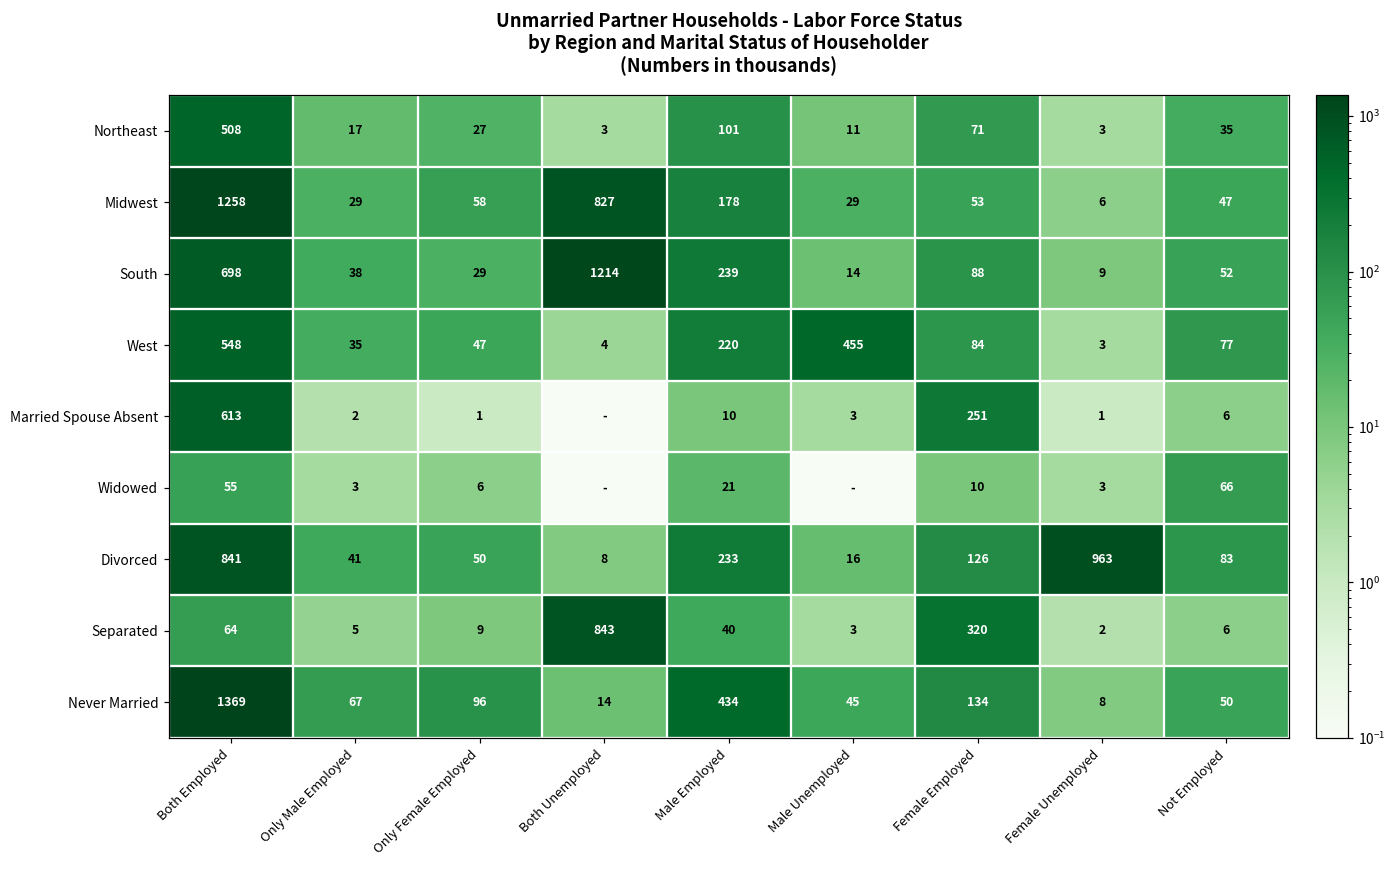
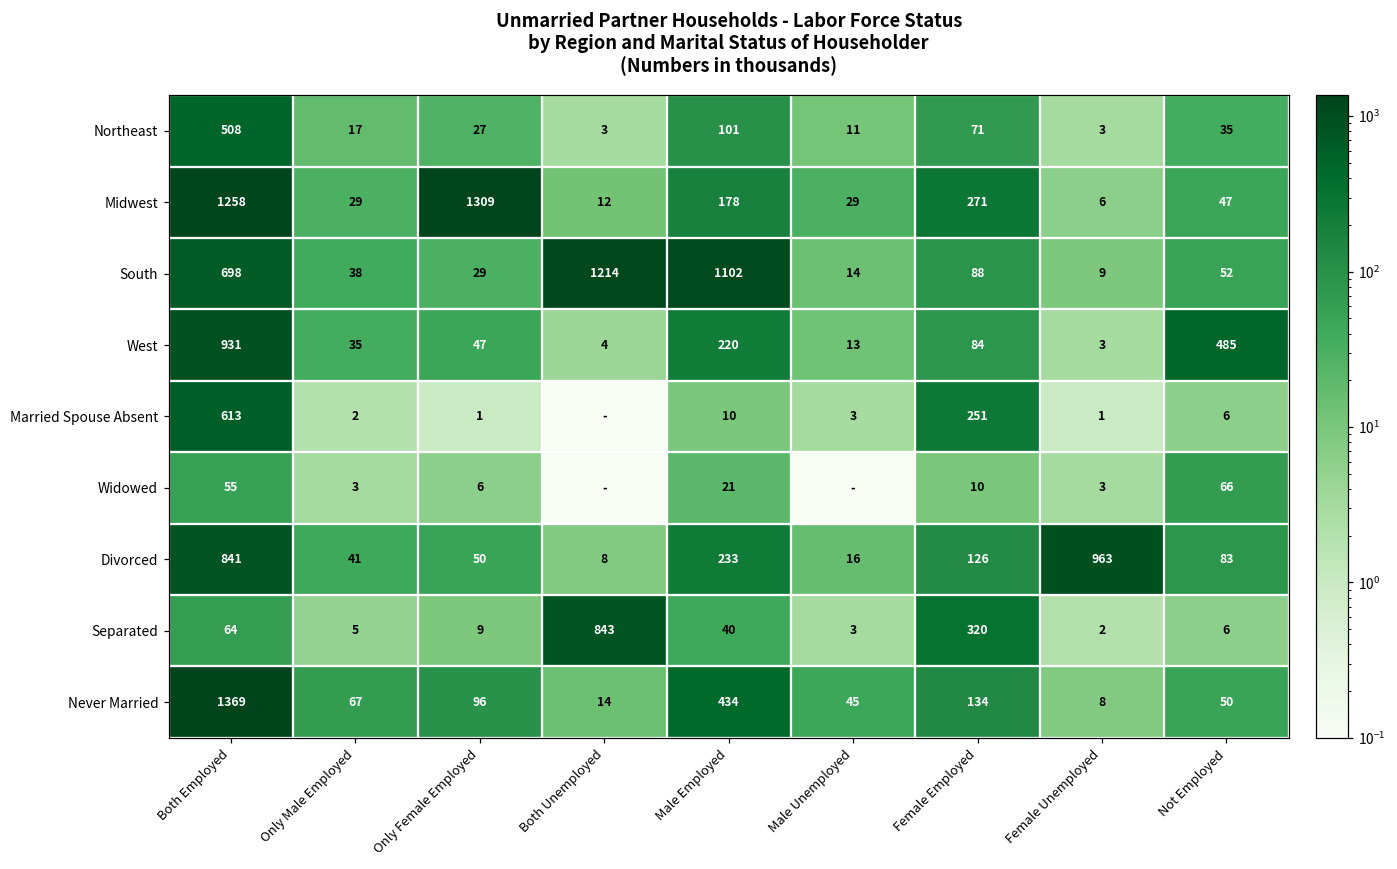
Midwest, Only Female Employed: 58 -> 1309
Midwest, Both Unemployed: 827 -> 12
Midwest, Female Employed: 53 -> 271
South, Male Employed: 239 -> 1102
West, Both Employed: 548 -> 931
West, Male Unemployed: 455 -> 13
West, Not Employed: 77 -> 485
